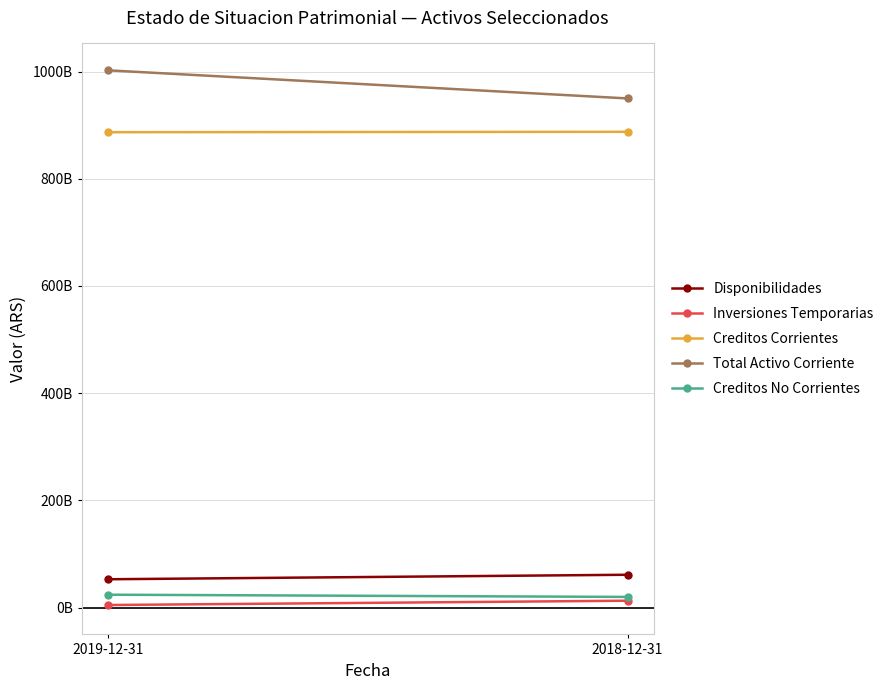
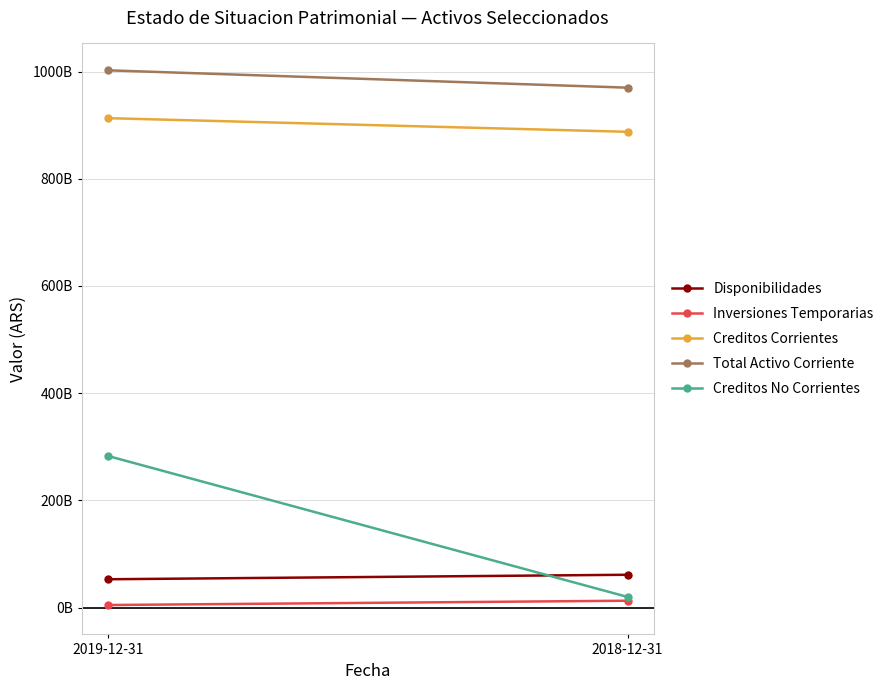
Creditos Corrientes, 2019-12-31: 890000000000 -> 910000000000
Creditos No Corrientes, 2019-12-31: 20000000000 -> 280000000000
Total Activo Corriente, 2018-12-31: 950000000000 -> 970000000000
